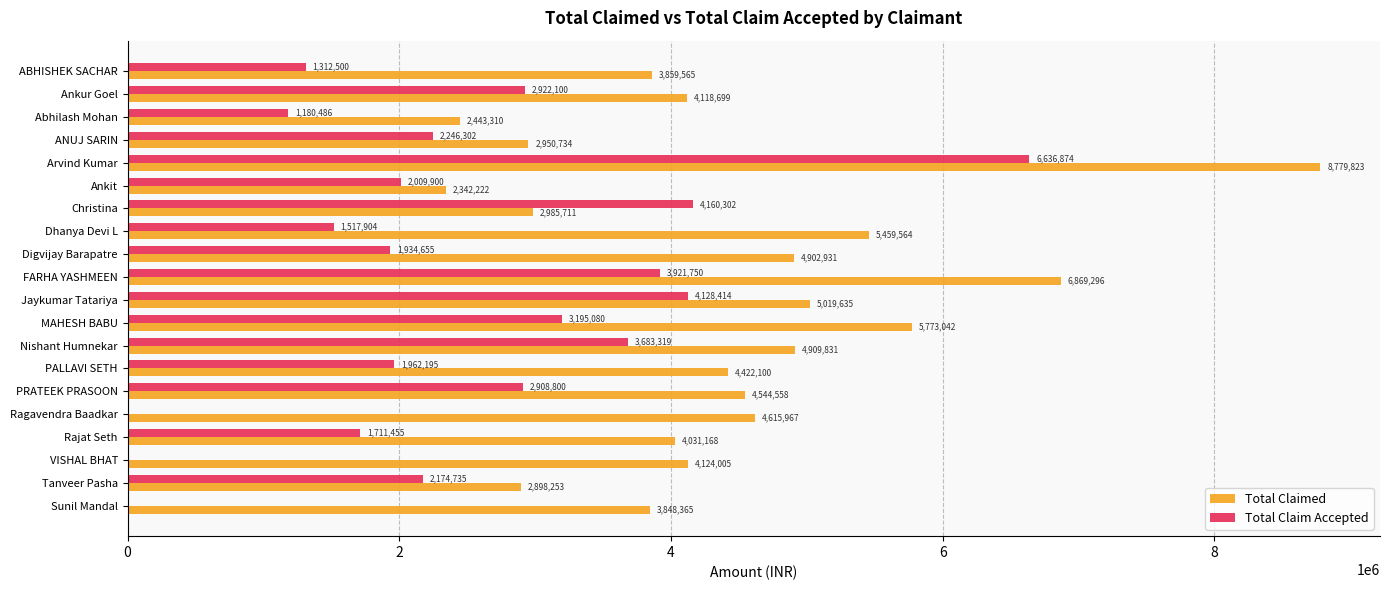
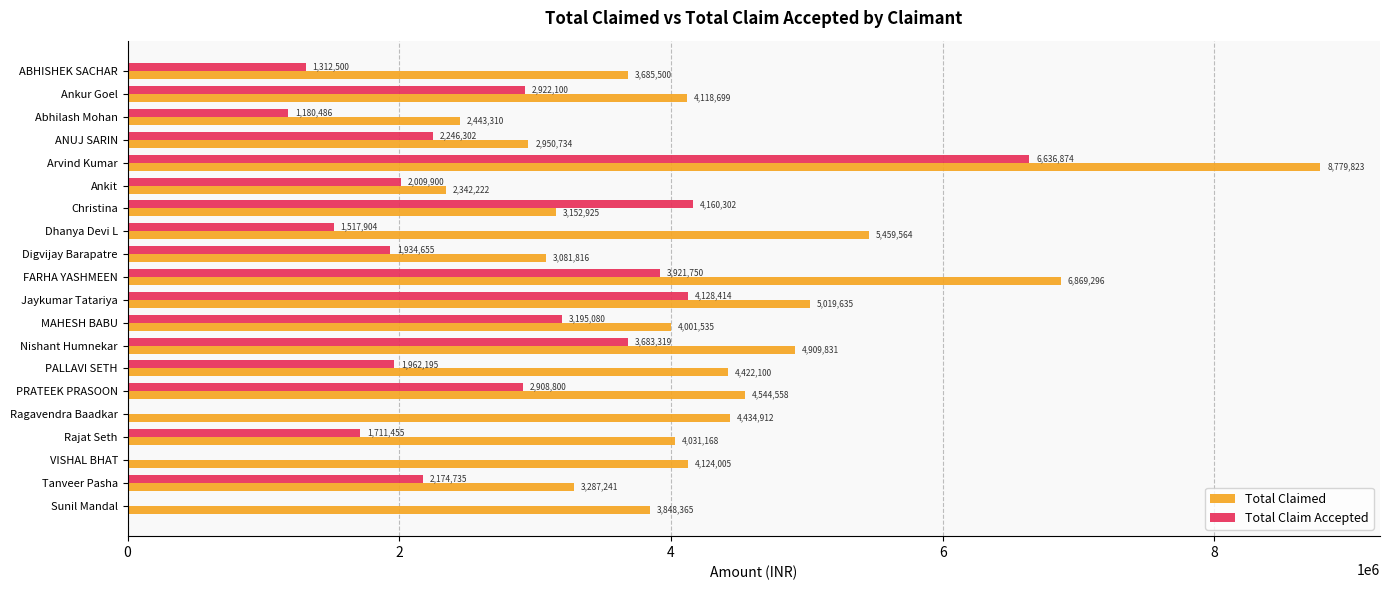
Total Claimed, ABHISHEK SACHAR: 3,859,565 -> 3,685,500
Total Claimed, Christina: 2,985,711 -> 3,152,925
Total Claimed, Digvijay Barapatre: 4,902,931 -> 3,081,816
Total Claimed, MAHESH BABU: 5,773,042 -> 4,001,535
Total Claimed, Ragavendra Baadkar: 4,615,967 -> 4,434,912
Total Claimed, Tanveer Pasha: 2,898,253 -> 3,287,241
